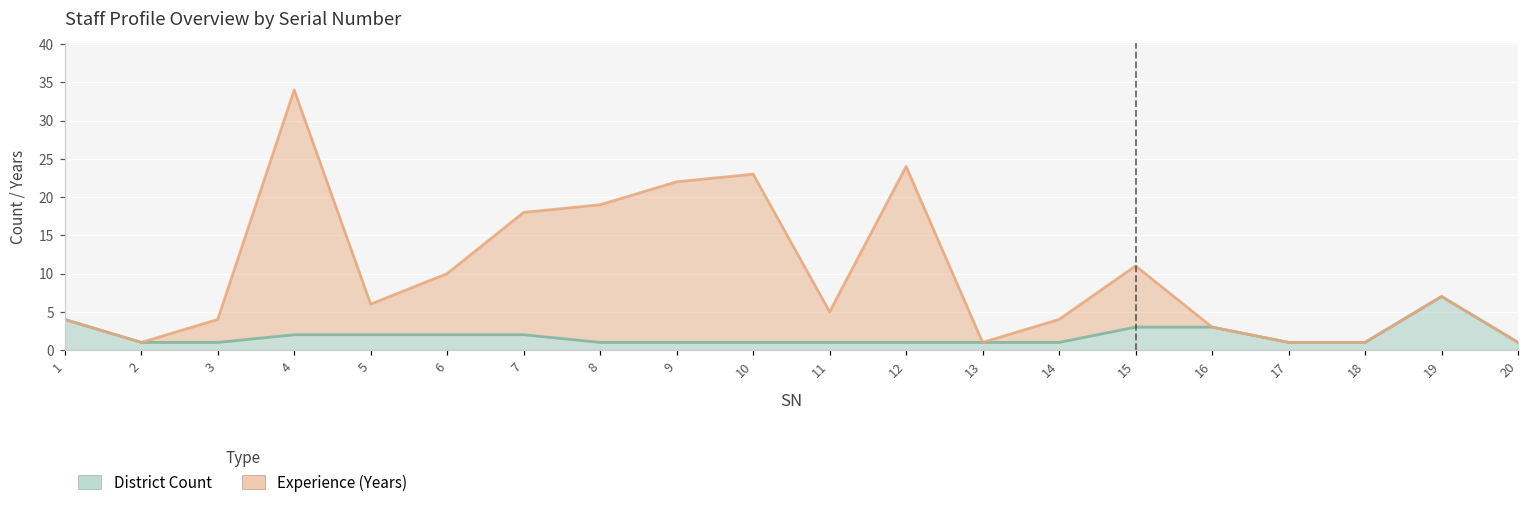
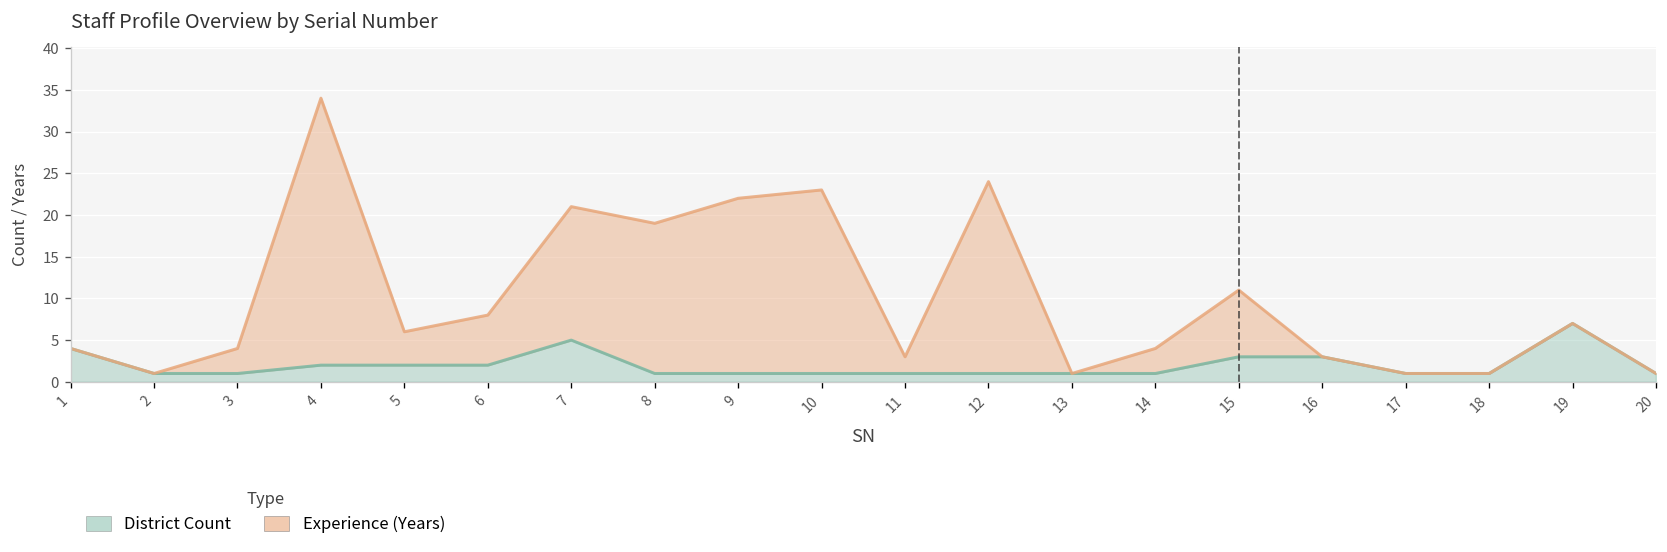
Experience (Years), 6: 8 -> 6
District Count, 7: 2 -> 5
Experience (Years), 11: 4 -> 2
